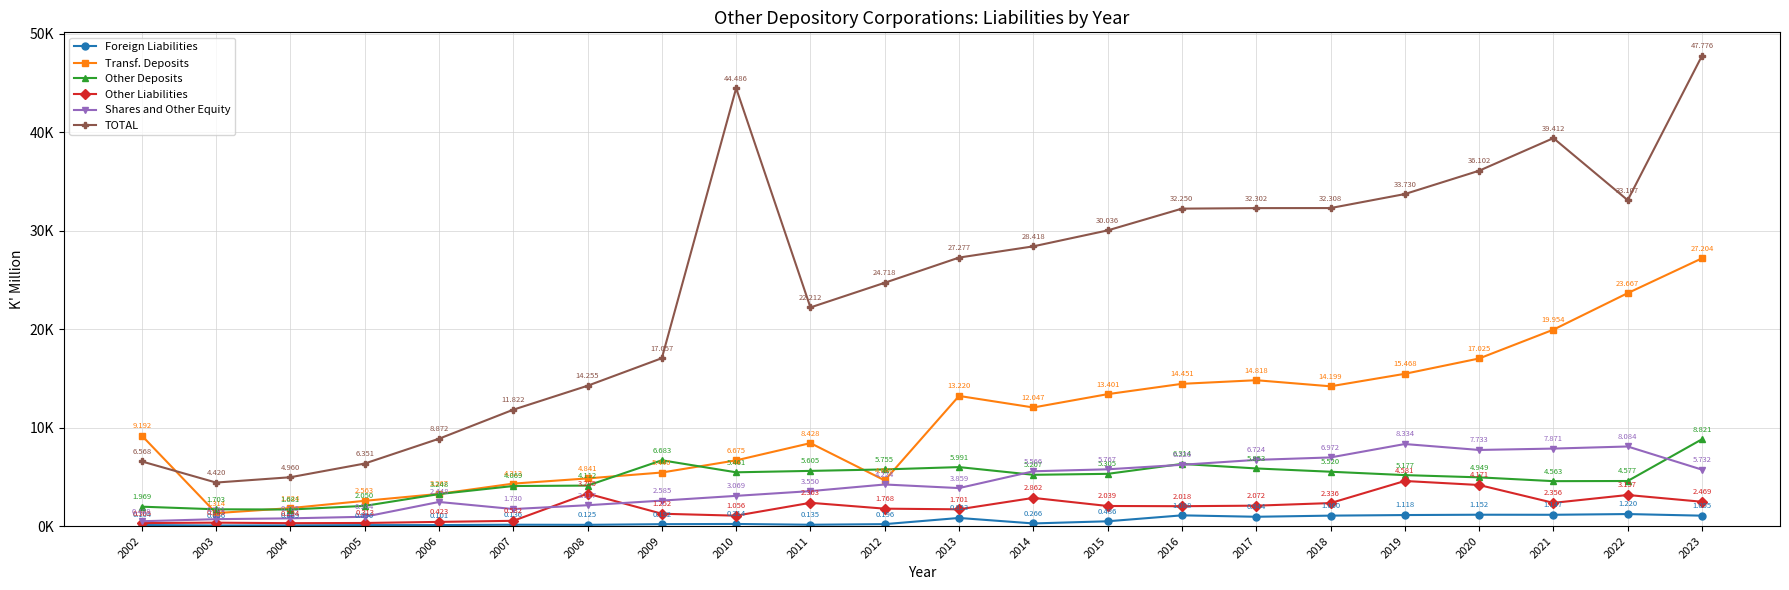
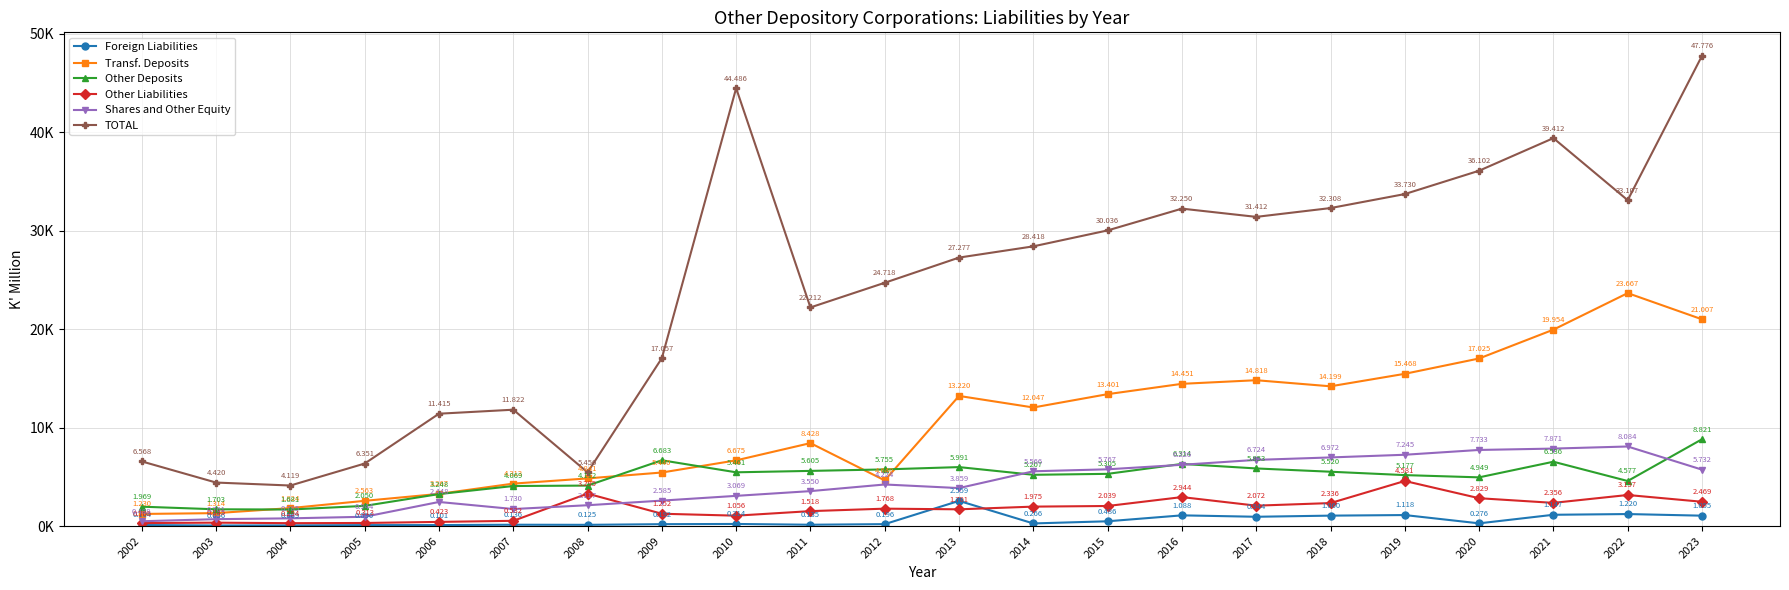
Transf. Deposits, 2002: 9.192 -> 1.230
TOTAL, 2004: 4.960 -> 4.119
TOTAL, 2006: 8.872 -> 11.415
TOTAL, 2008: 14.255 -> 5.456
Other Liabilities, 2011: 2.363 -> 1.518
Foreign Liabilities, 2013: 0.823 -> 2.559
Other Liabilities, 2014: 2.862 -> 1.975
Other Liabilities, 2016: 2.018 -> 2.944
TOTAL, 2017: 32.302 -> 31.412
Shares and Other Equity, 2019: 8.334 -> 7.245
Foreign Liabilities, 2020: 1.152 -> 0.276
Other Liabilities, 2020: 4.171 -> 2.829
Other Deposits, 2021: 4.563 -> 6.536
Transf. Deposits, 2023: 27.204 -> 21.007
